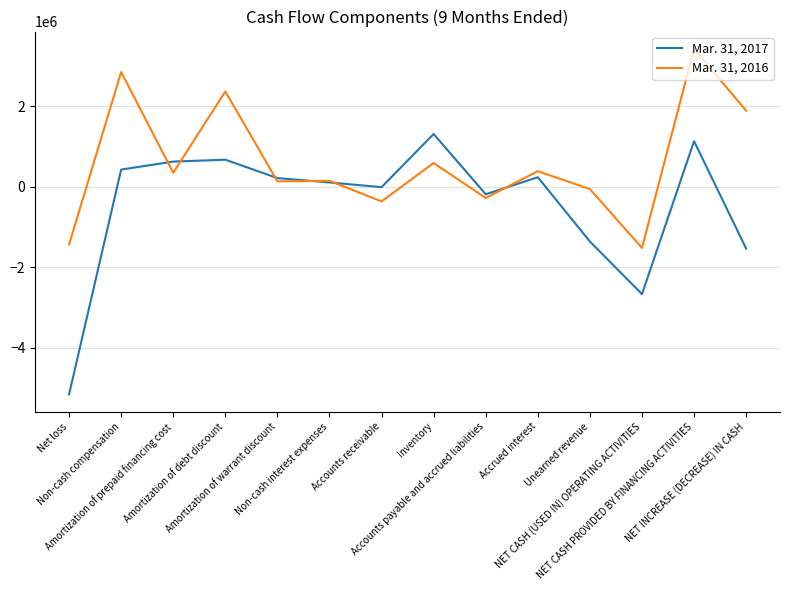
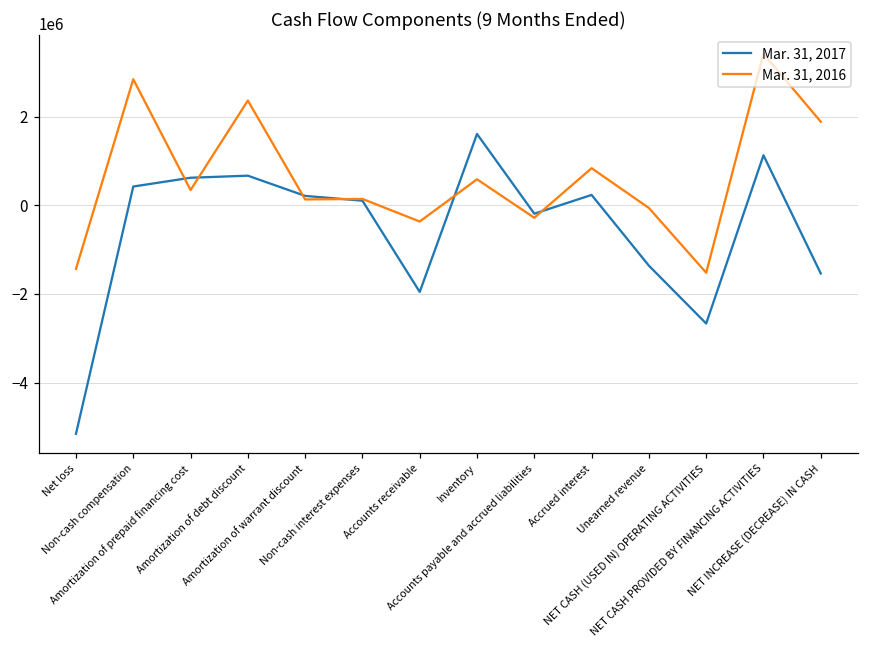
Mar. 31, 2017, Accounts receivable: 0 -> -2000000
Mar. 31, 2017, Inventory: 1300000 -> 1600000
Mar. 31, 2016, Accrued interest: 400000 -> 800000
